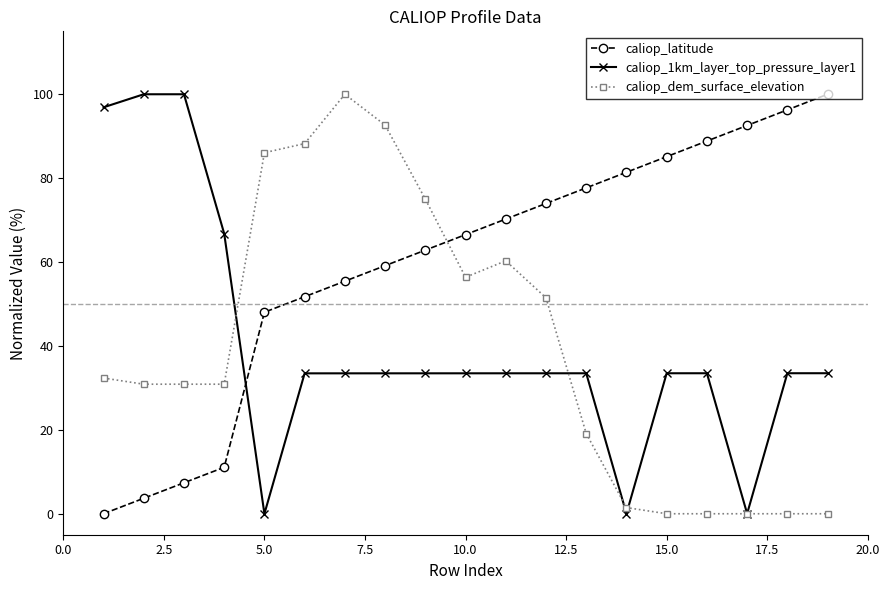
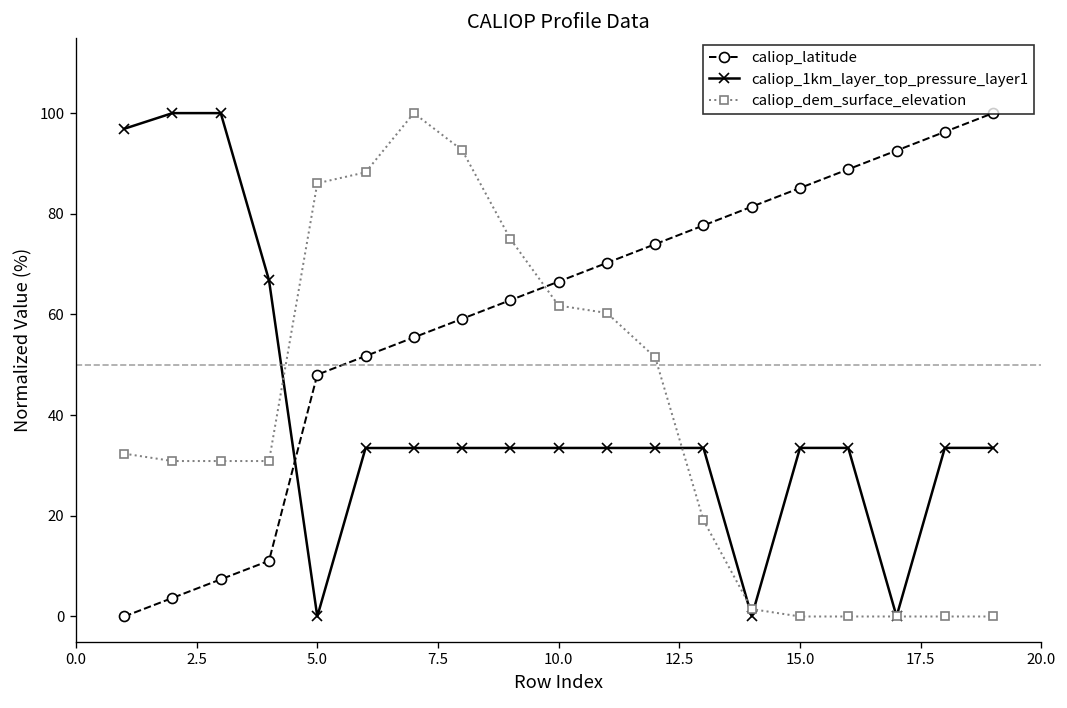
caliop_dem_surface_elevation, 10.0: 56 -> 62
